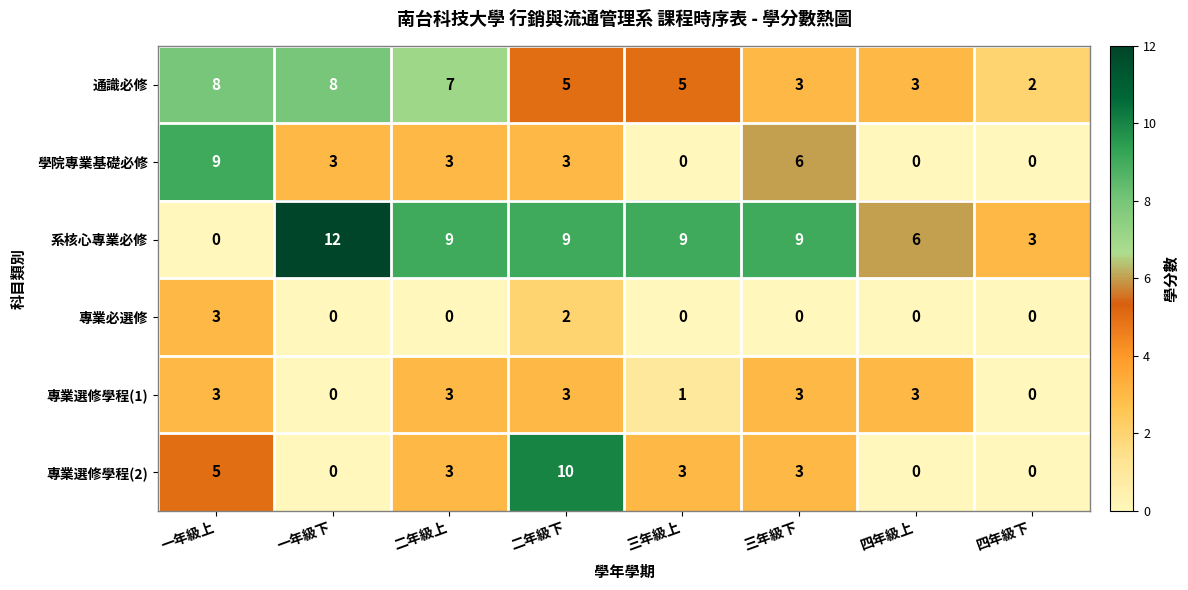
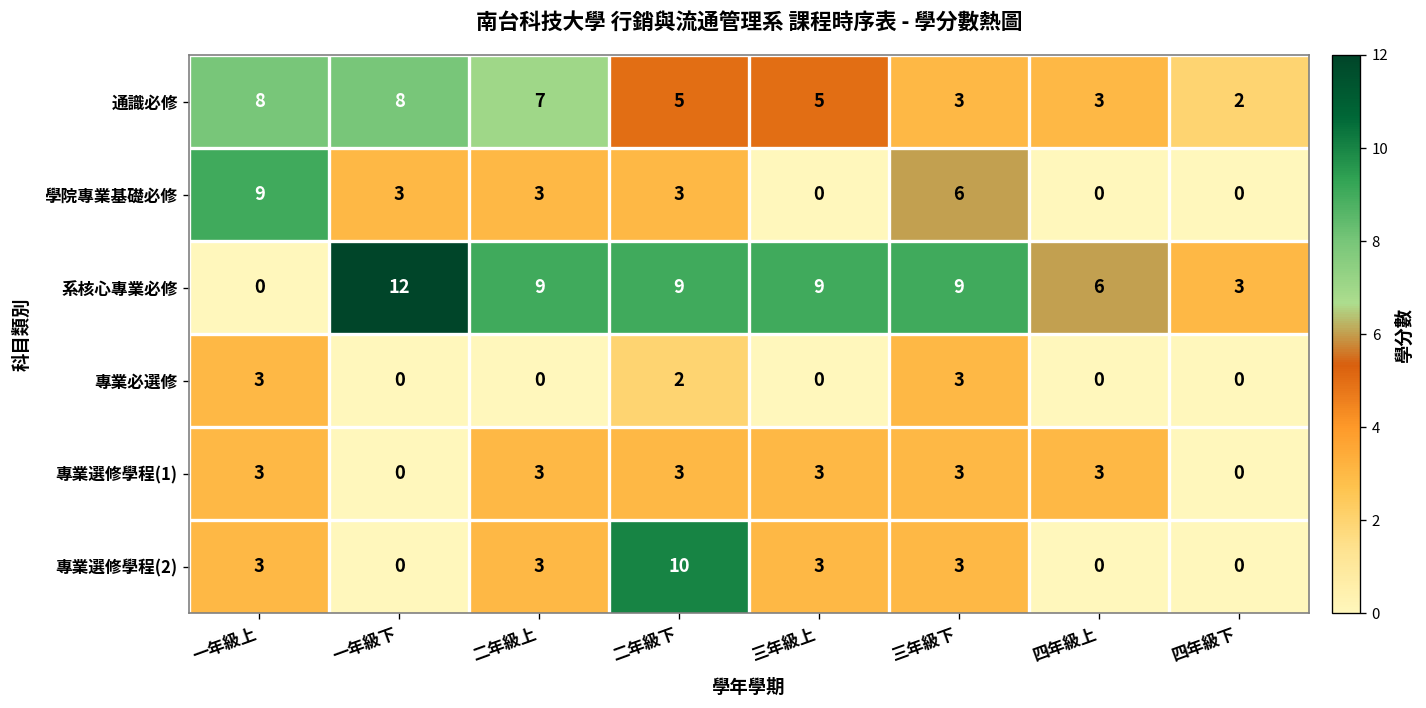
專業必選修, 三年級下: 0 -> 3
專業選修學程(1), 三年級上: 1 -> 3
專業選修學程(2), 一年級上: 5 -> 3
